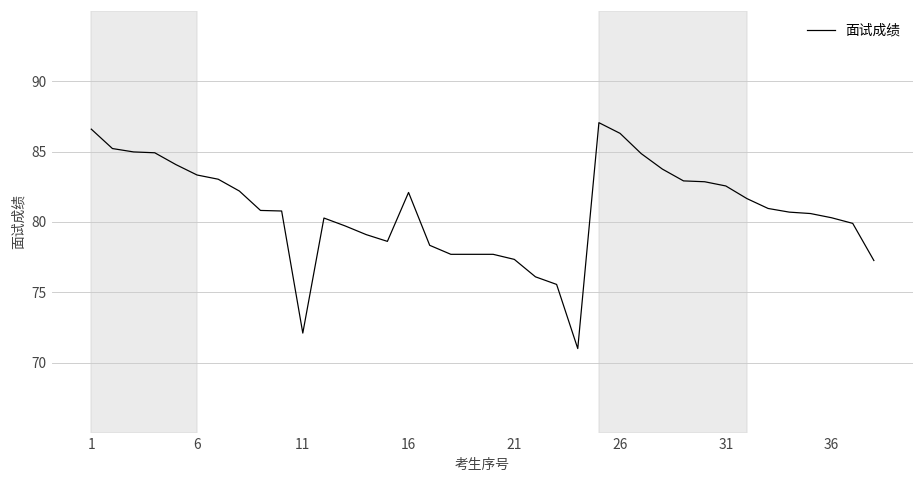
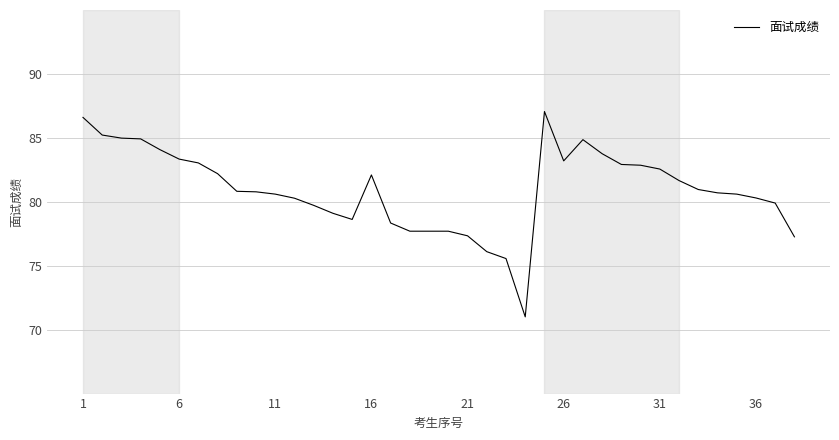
11: 72.1 -> 80.6
26: 86.3 -> 83.2
